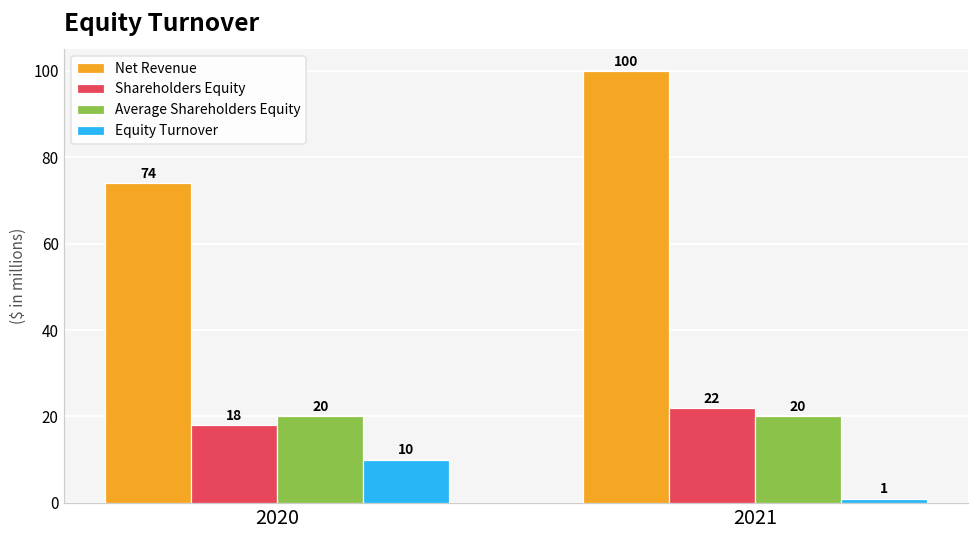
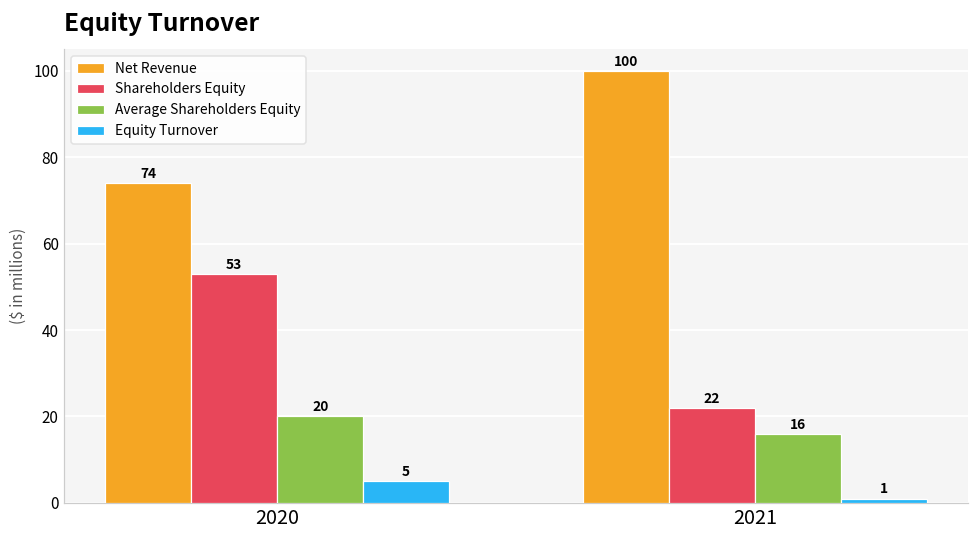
Shareholders Equity, 2020: 18 -> 53
Equity Turnover, 2020: 10 -> 5
Average Shareholders Equity, 2021: 20 -> 16
